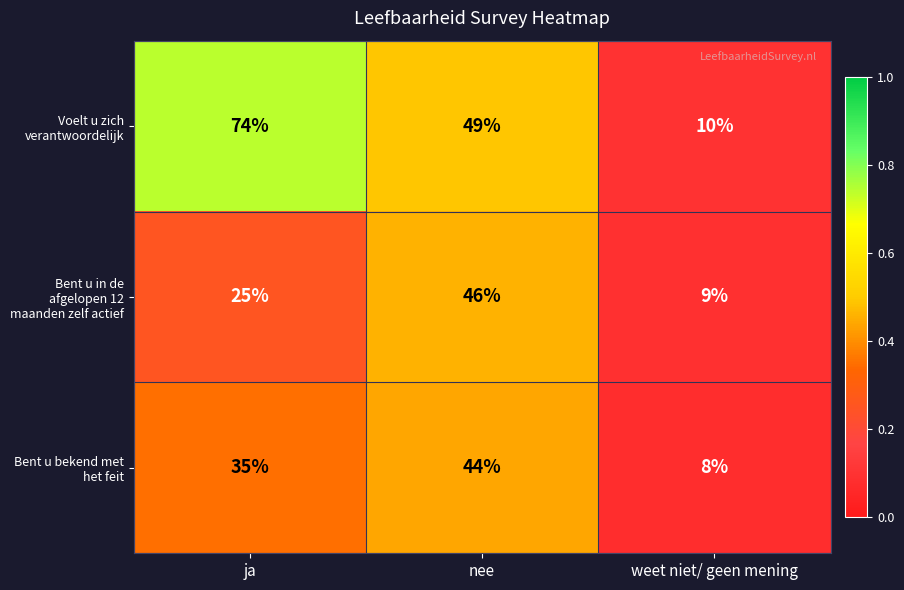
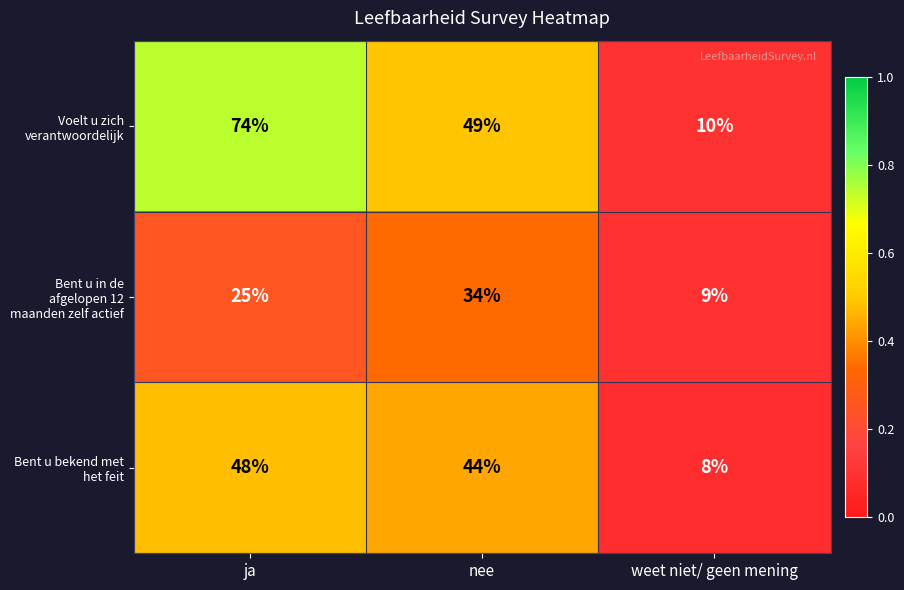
Bent u in de afgelopen 12 maanden zelf actief, nee: 46% -> 34%
Bent u bekend met het feit, ja: 35% -> 48%
